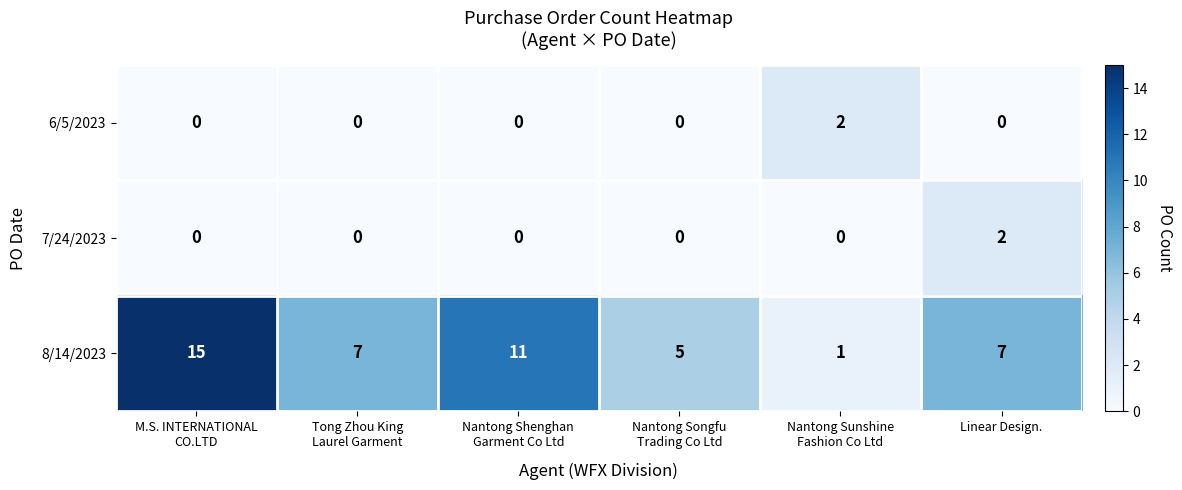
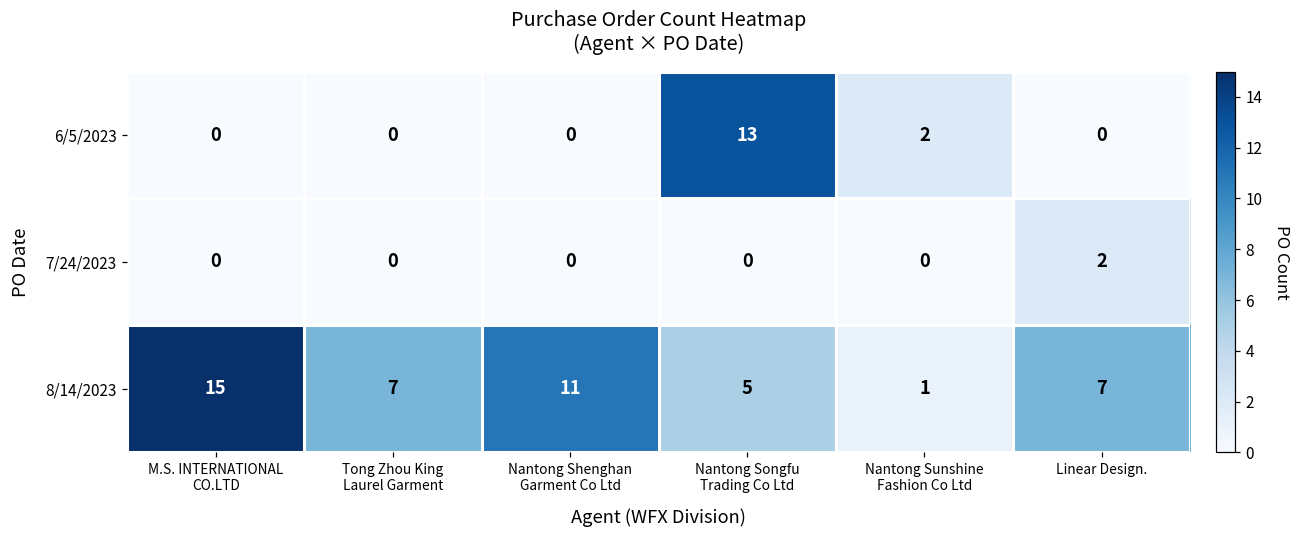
6/5/2023, Nantong Songfu Trading Co Ltd: 0 -> 13
